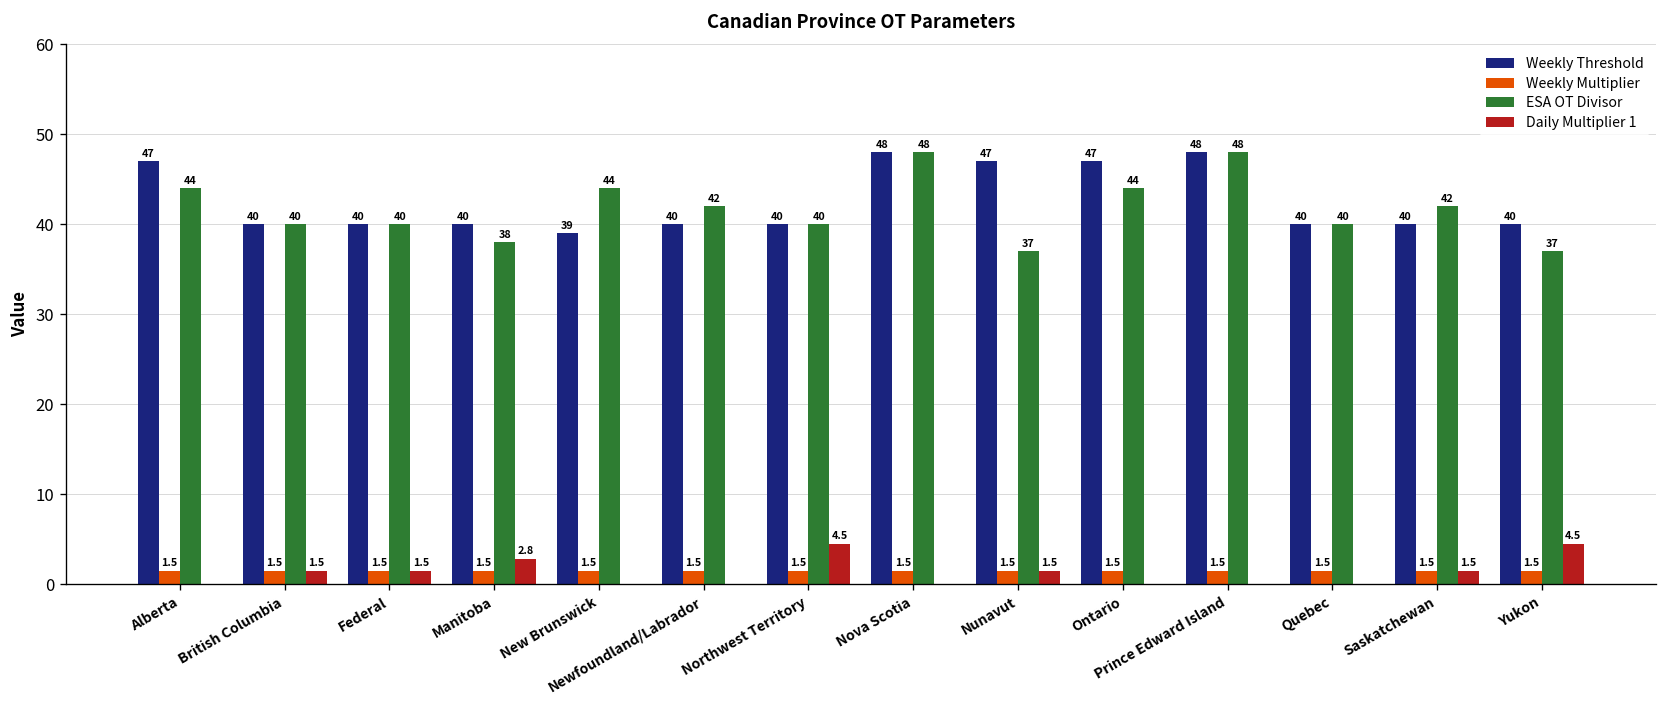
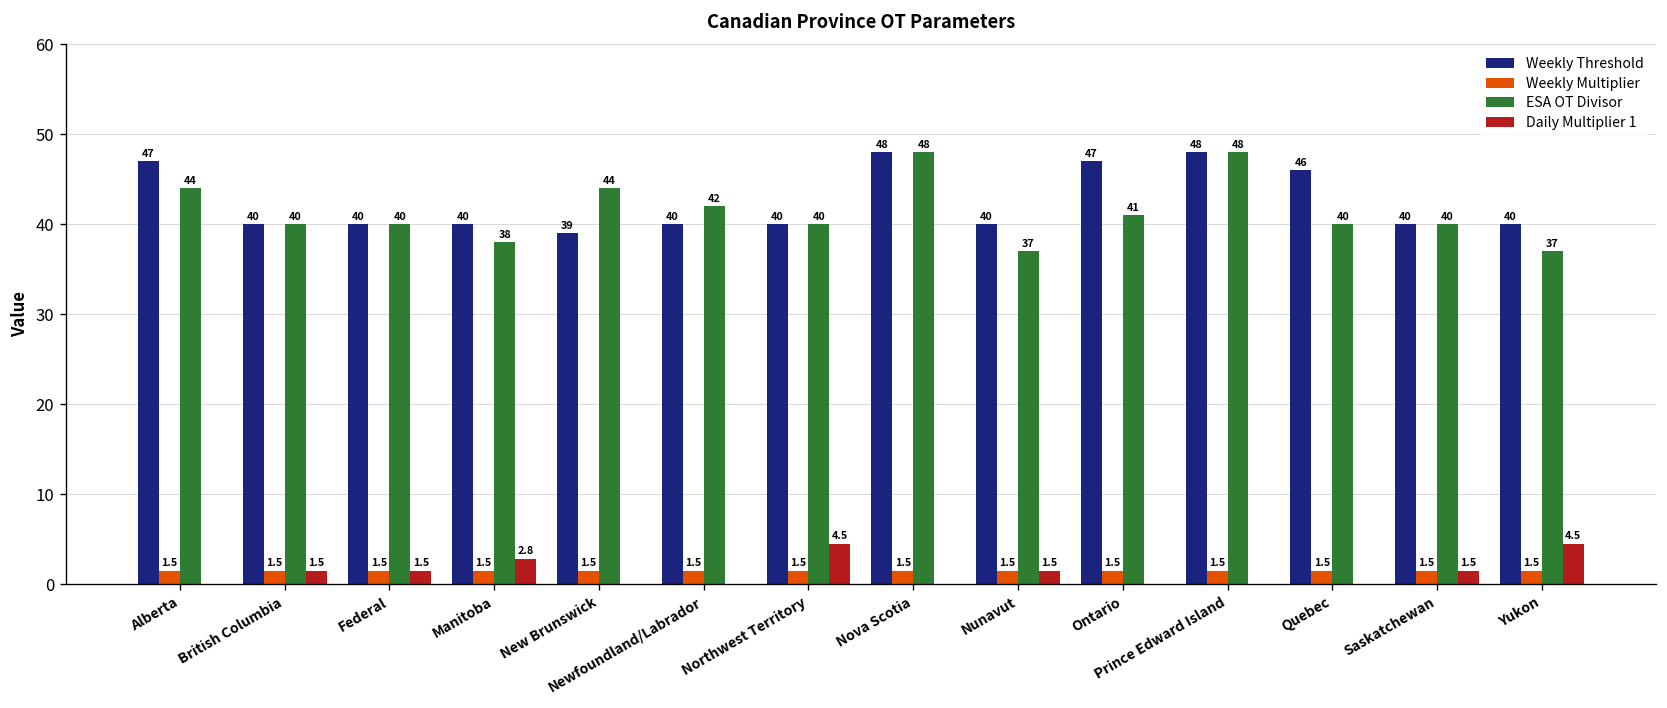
Weekly Threshold, Nunavut: 47 -> 40
ESA OT Divisor, Ontario: 44 -> 41
Weekly Threshold, Quebec: 40 -> 46
ESA OT Divisor, Saskatchewan: 42 -> 40
